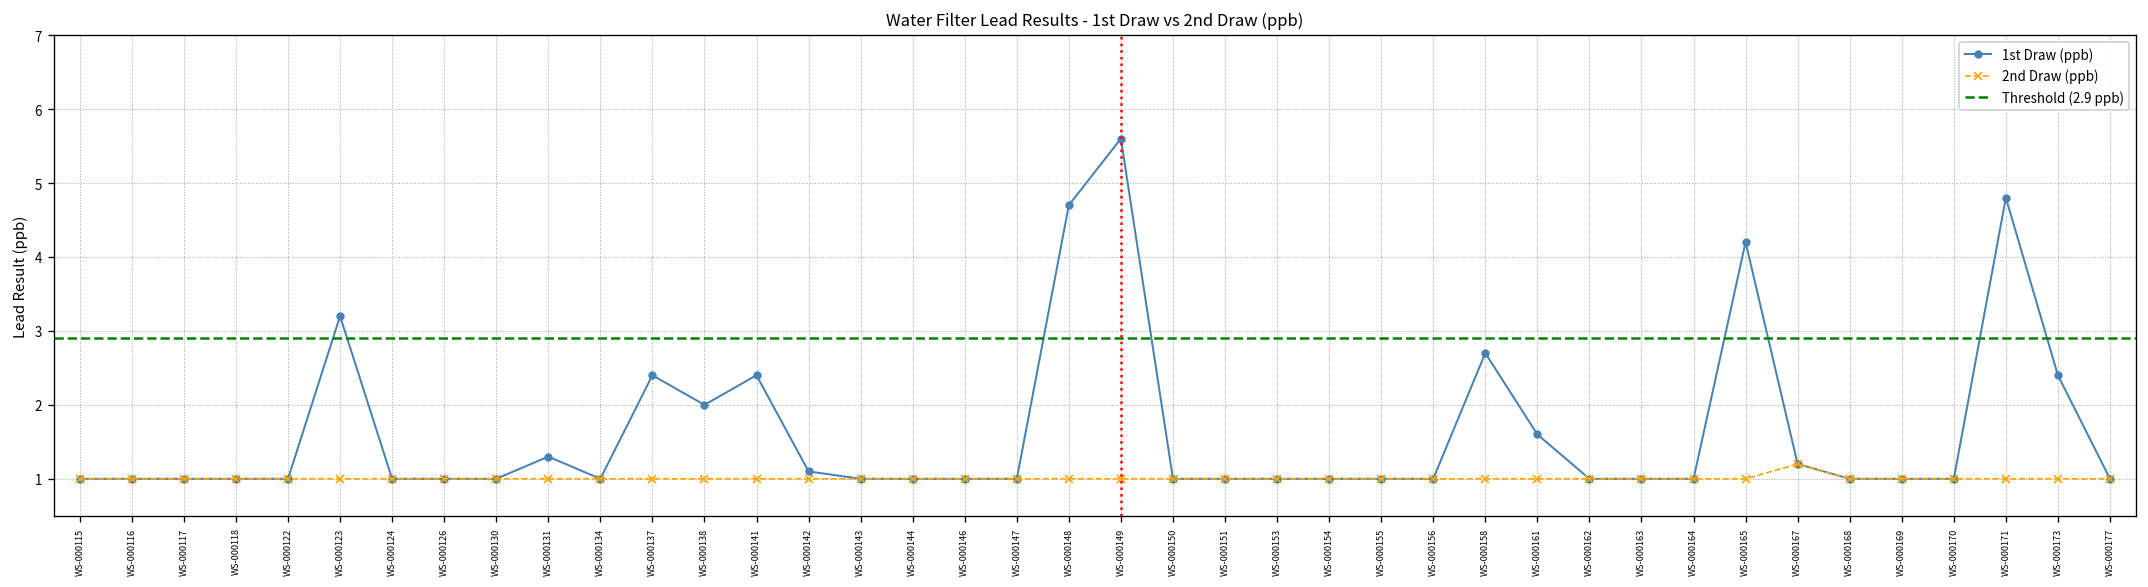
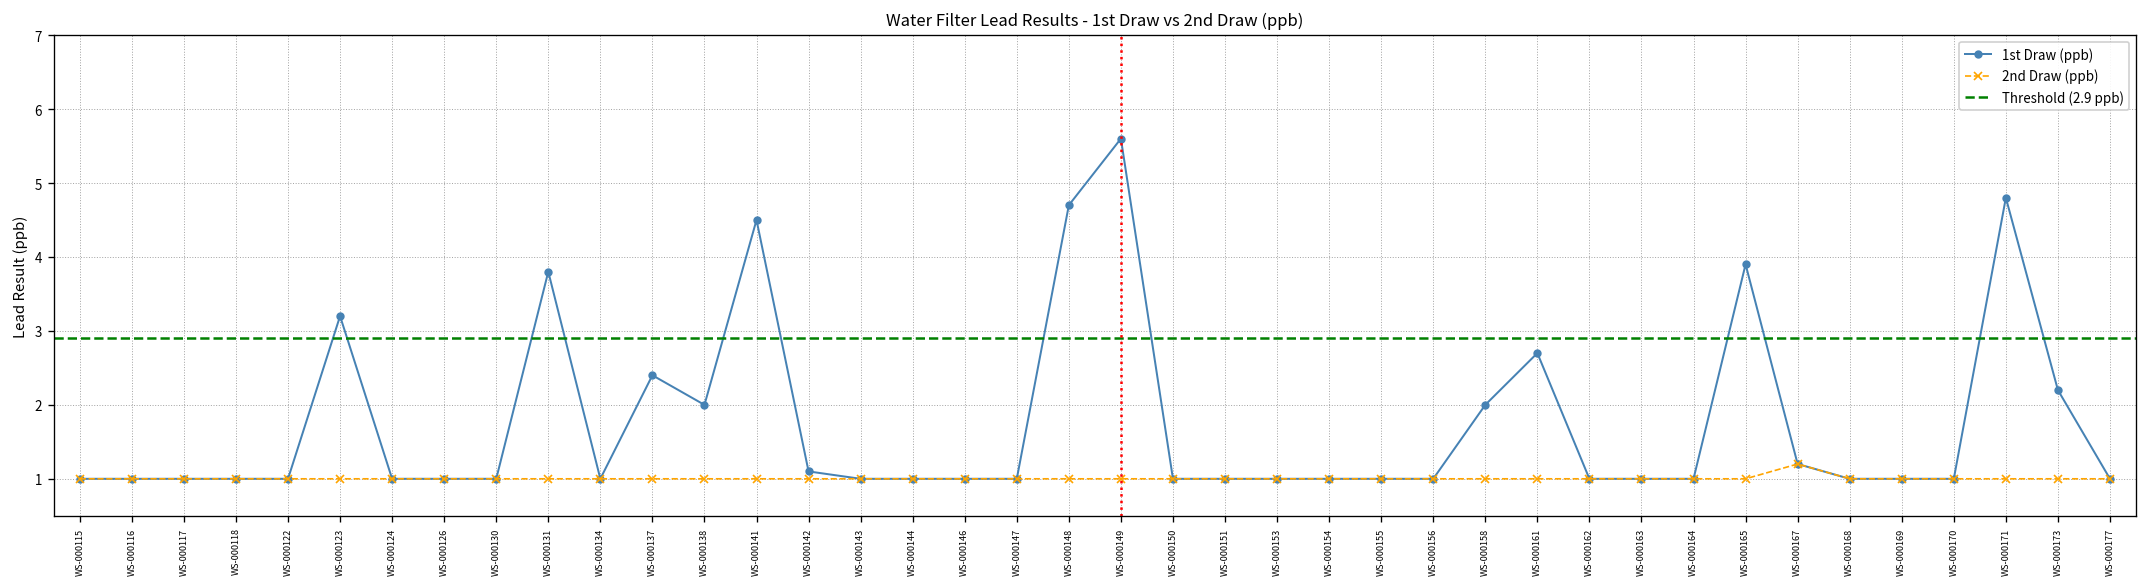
1st Draw (ppb), WS-000131: 1.3 -> 3.8
1st Draw (ppb), WS-000141: 2.4 -> 4.5
1st Draw (ppb), WS-000158: 2.7 -> 2.0
1st Draw (ppb), WS-000161: 1.6 -> 2.7
1st Draw (ppb), WS-000165: 4.2 -> 3.9
1st Draw (ppb), WS-000173: 2.4 -> 2.2
